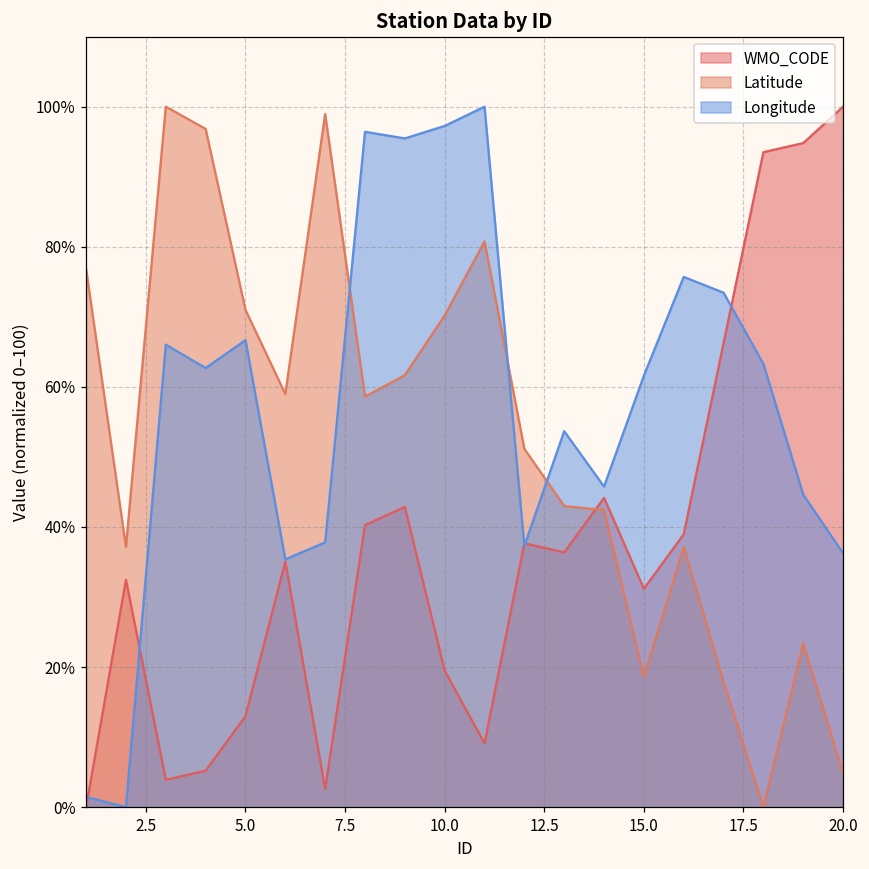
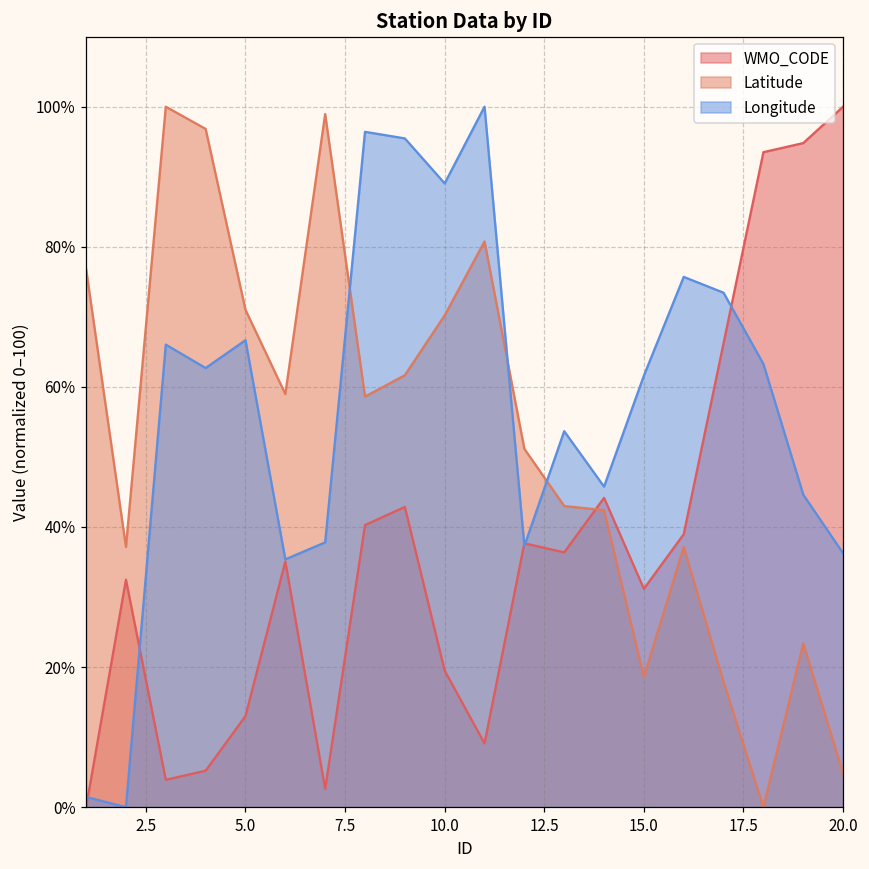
Longitude, 10.0: 97% -> 89%
